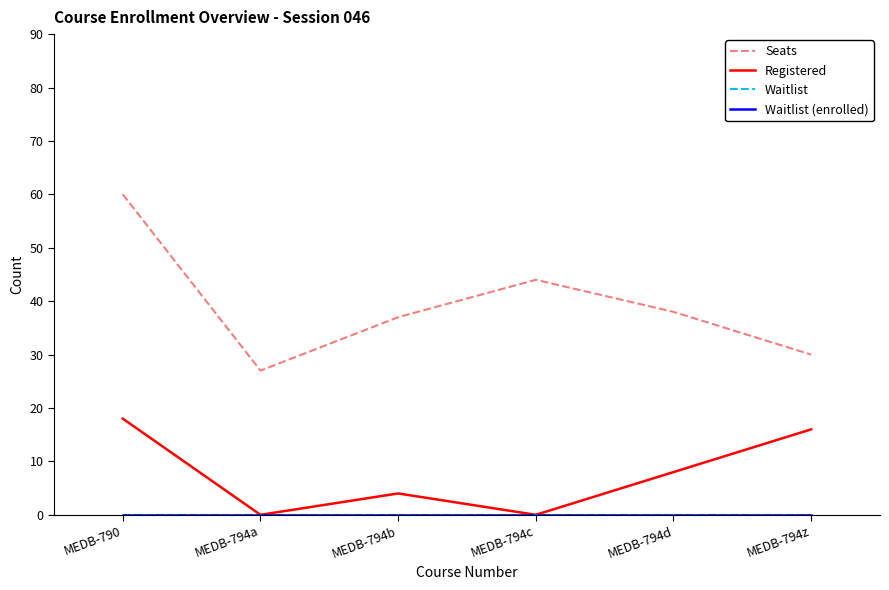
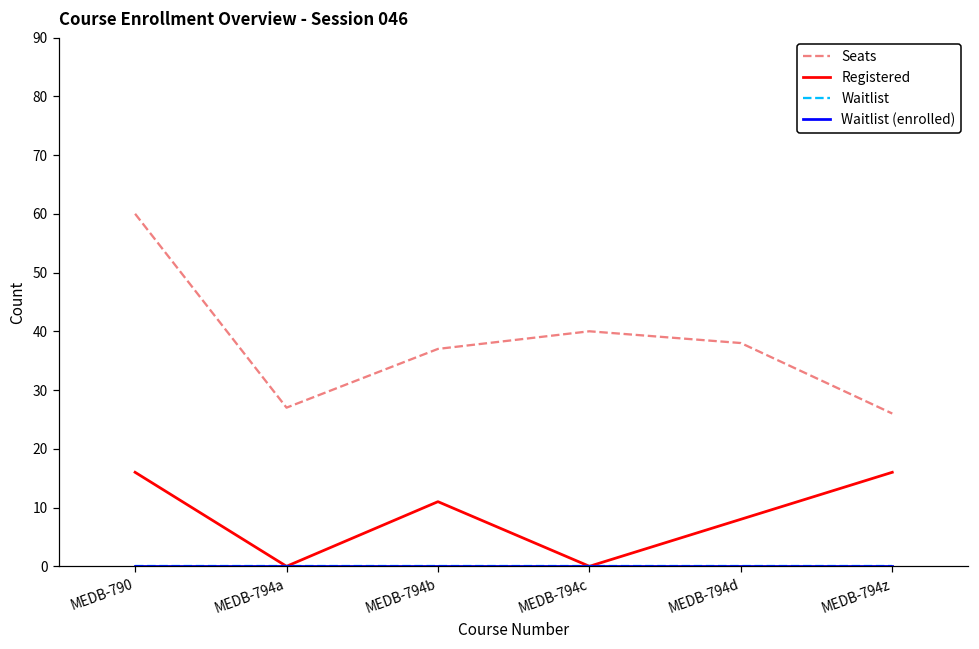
Registered, MEDB-790: 18 -> 16
Registered, MEDB-794b: 4 -> 11
Seats, MEDB-794c: 44 -> 40
Seats, MEDB-794z: 30 -> 26
